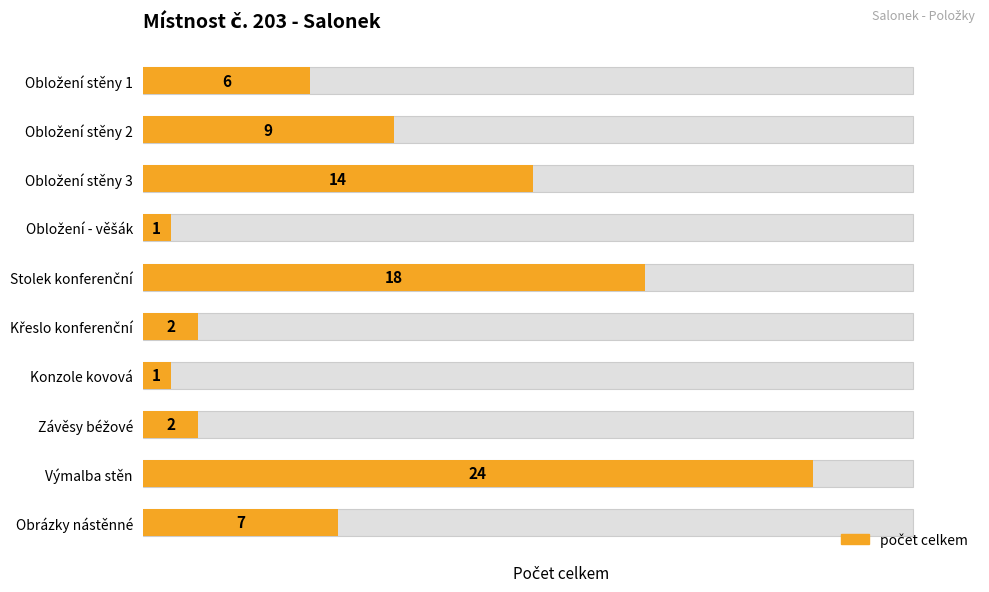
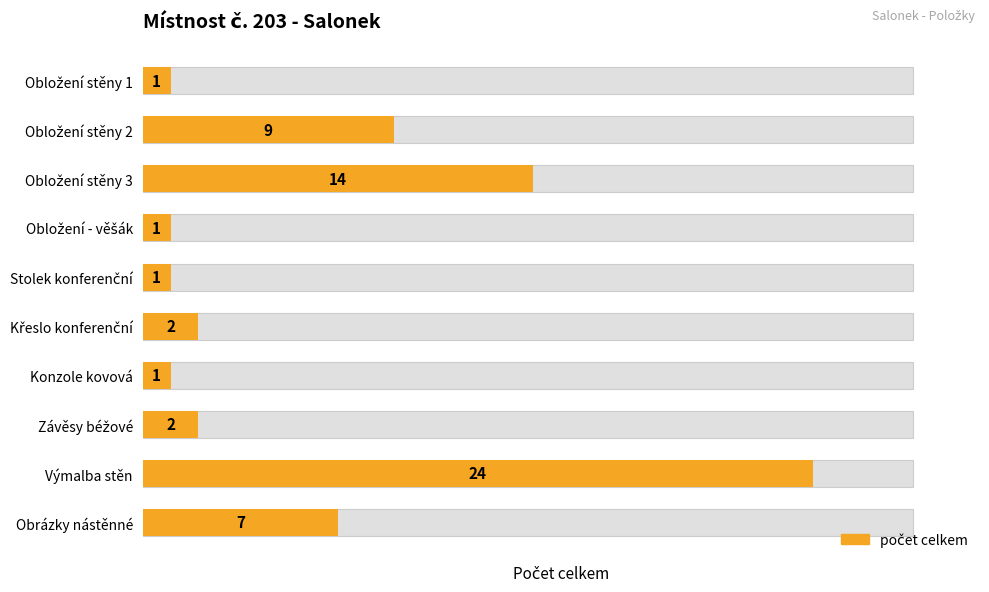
počet celkem, Obložení stěny 1: 6 -> 1
počet celkem, Stolek konferenční: 18 -> 1
